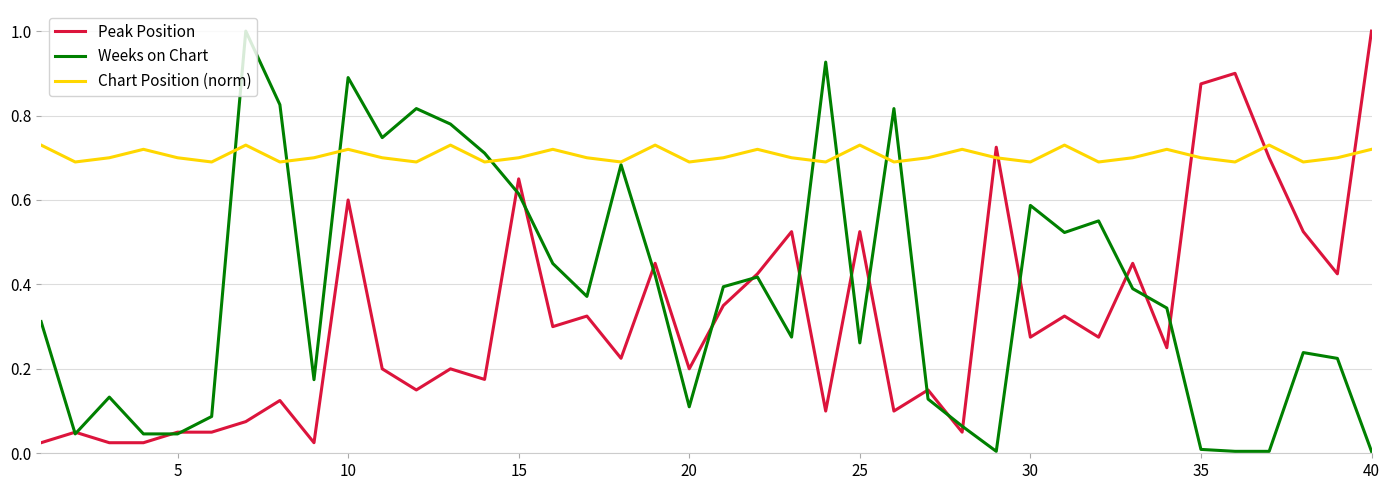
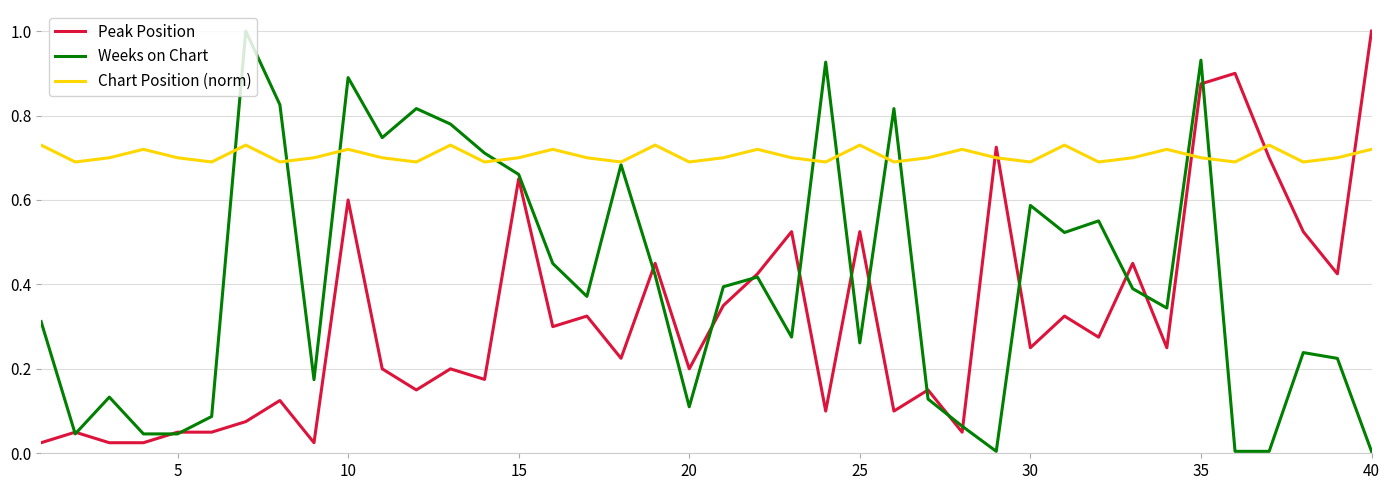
Weeks on Chart, 15: 0.61 -> 0.66
Peak Position, 30: 0.28 -> 0.25
Weeks on Chart, 35: 0.01 -> 0.93
